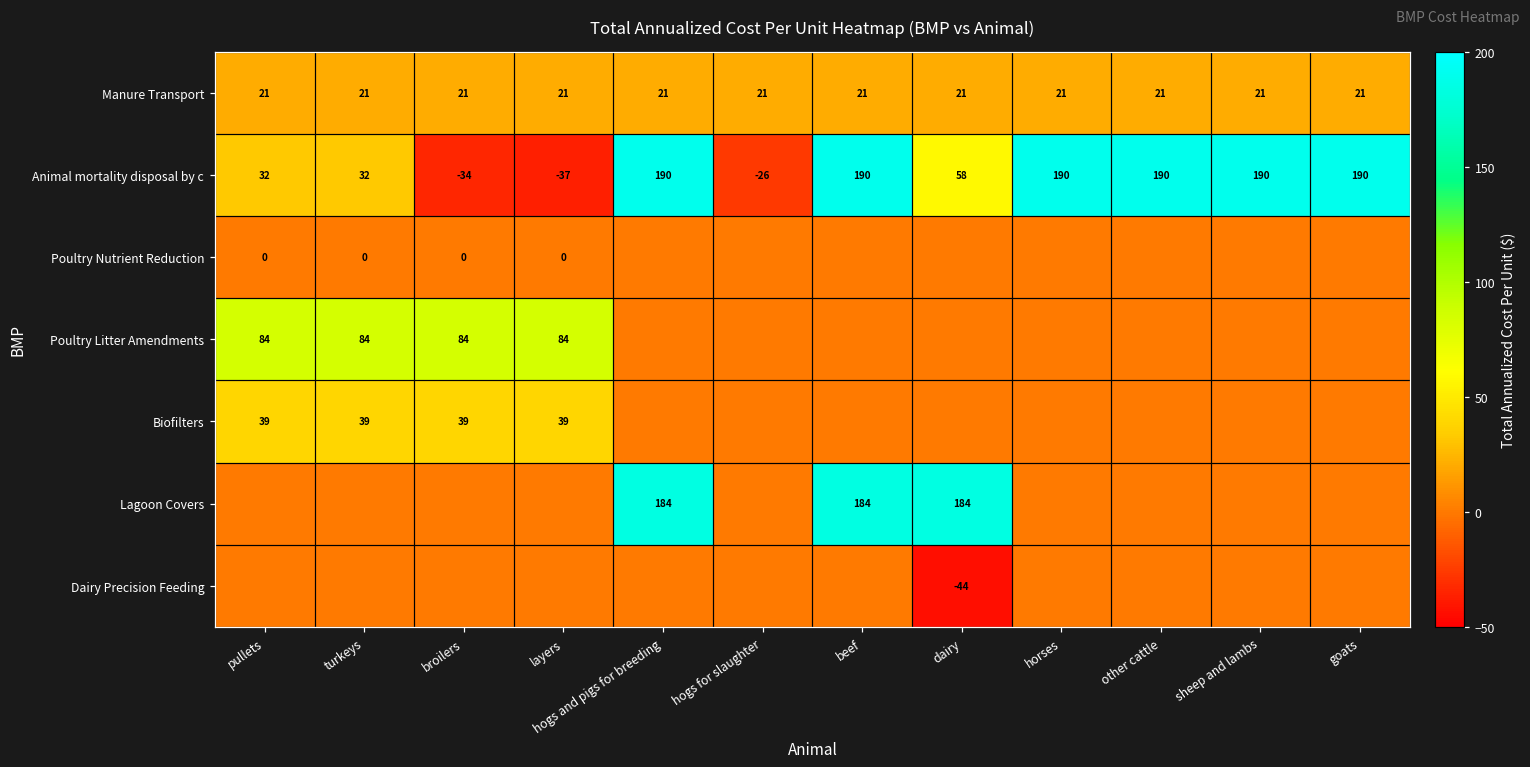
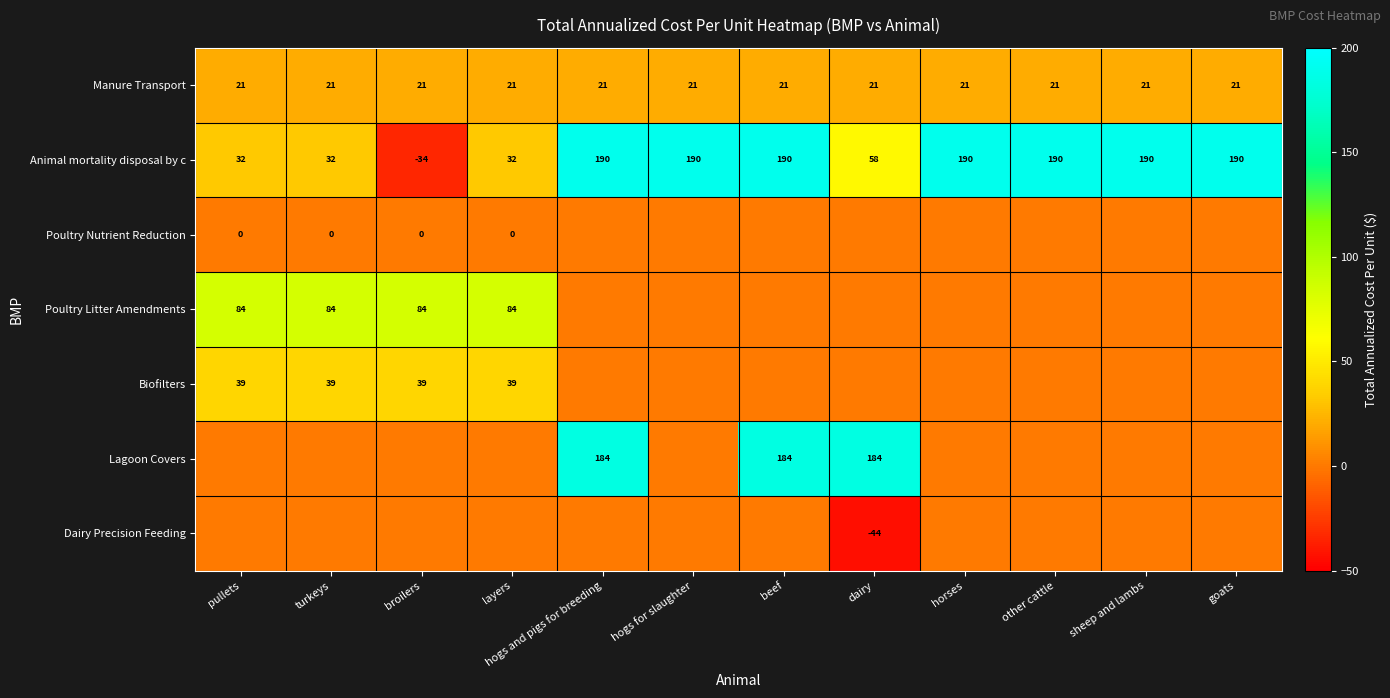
Animal mortality disposal by c, layers: -37 -> 32
Animal mortality disposal by c, hogs for slaughter: -26 -> 190
